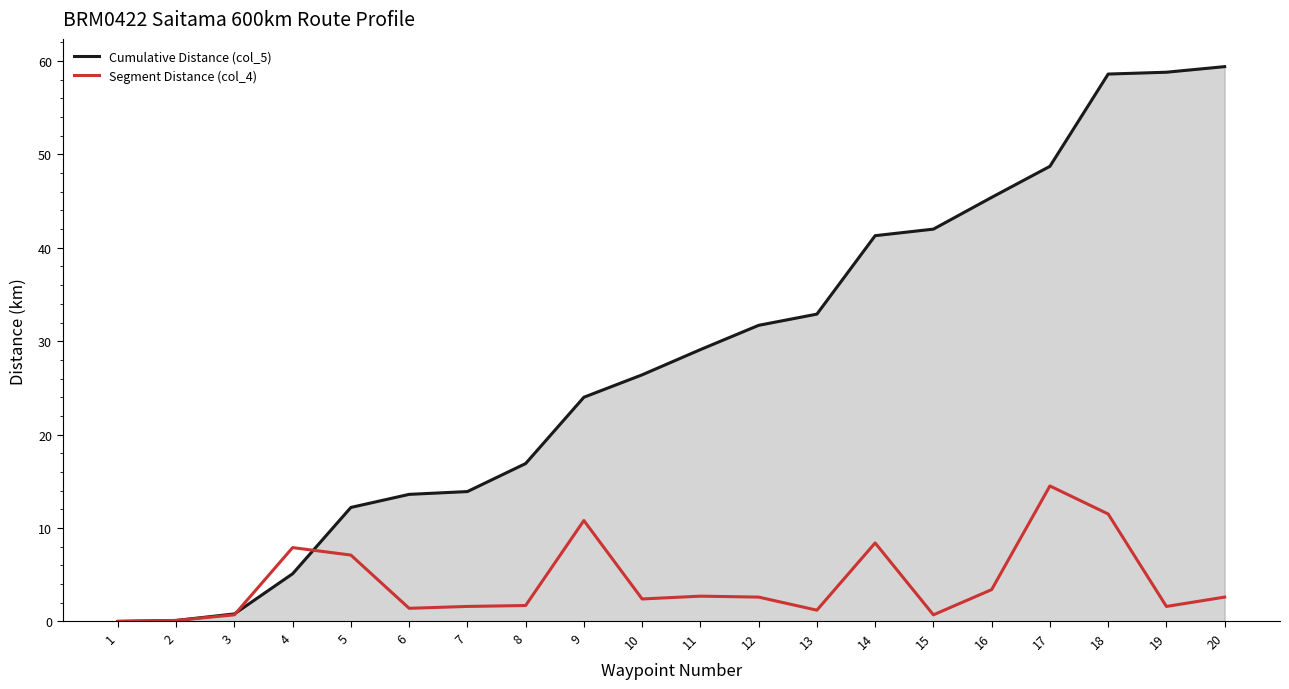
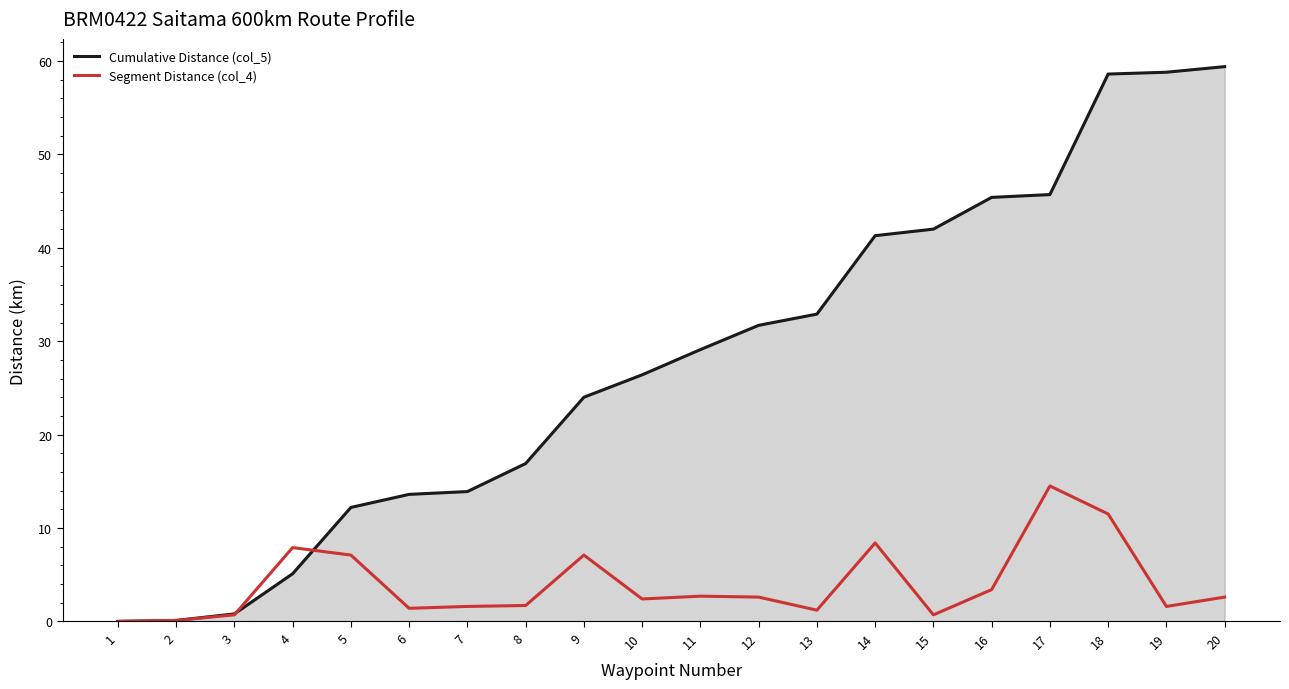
Segment Distance (col_4), 9: 11 -> 7
Cumulative Distance (col_5), 17: 49 -> 46
